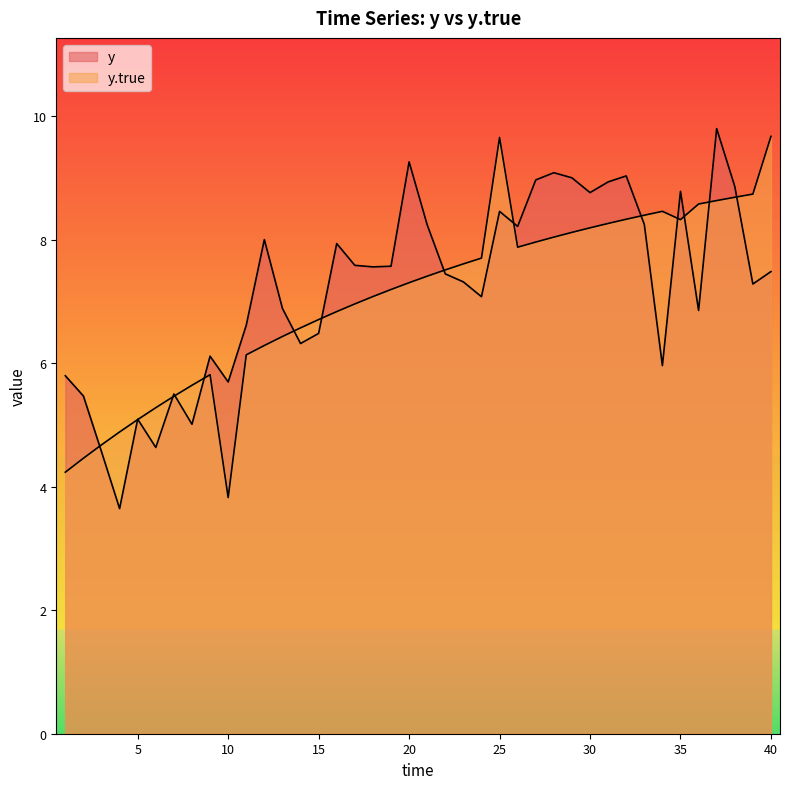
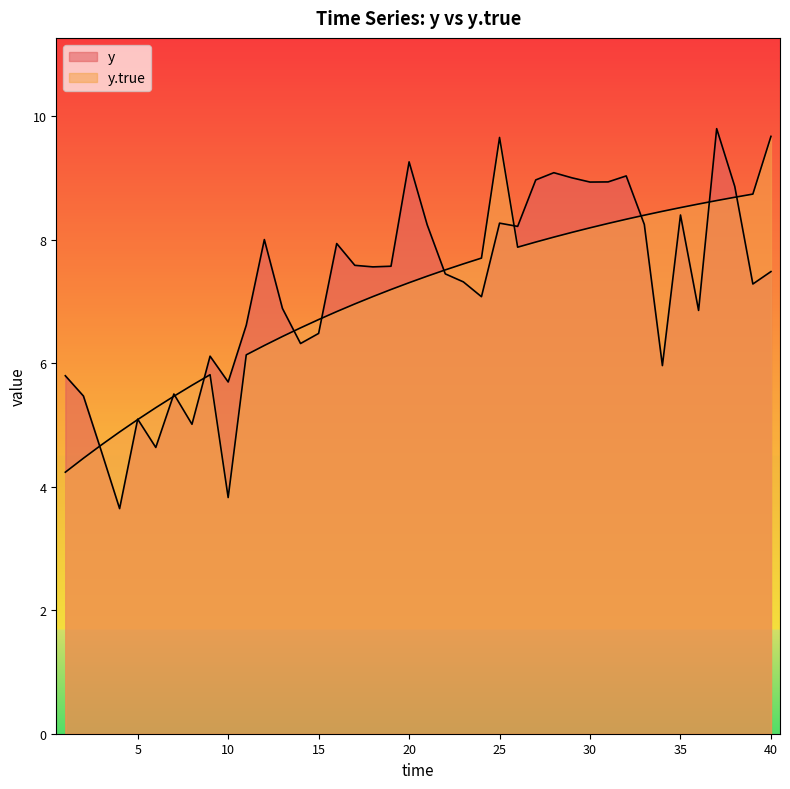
y, 25: 8.5 -> 8.3
y, 30: 8.8 -> 8.9
y, 35: 8.8 -> 8.4
y.true, 35: 8.3 -> 8.5
